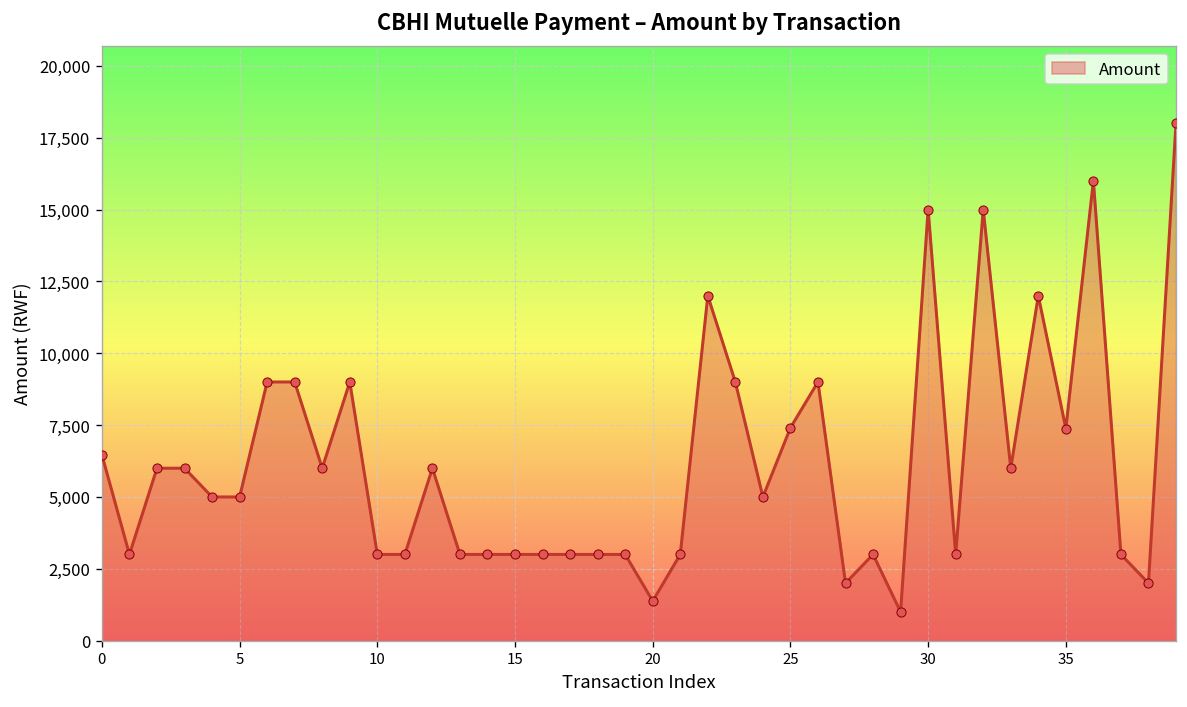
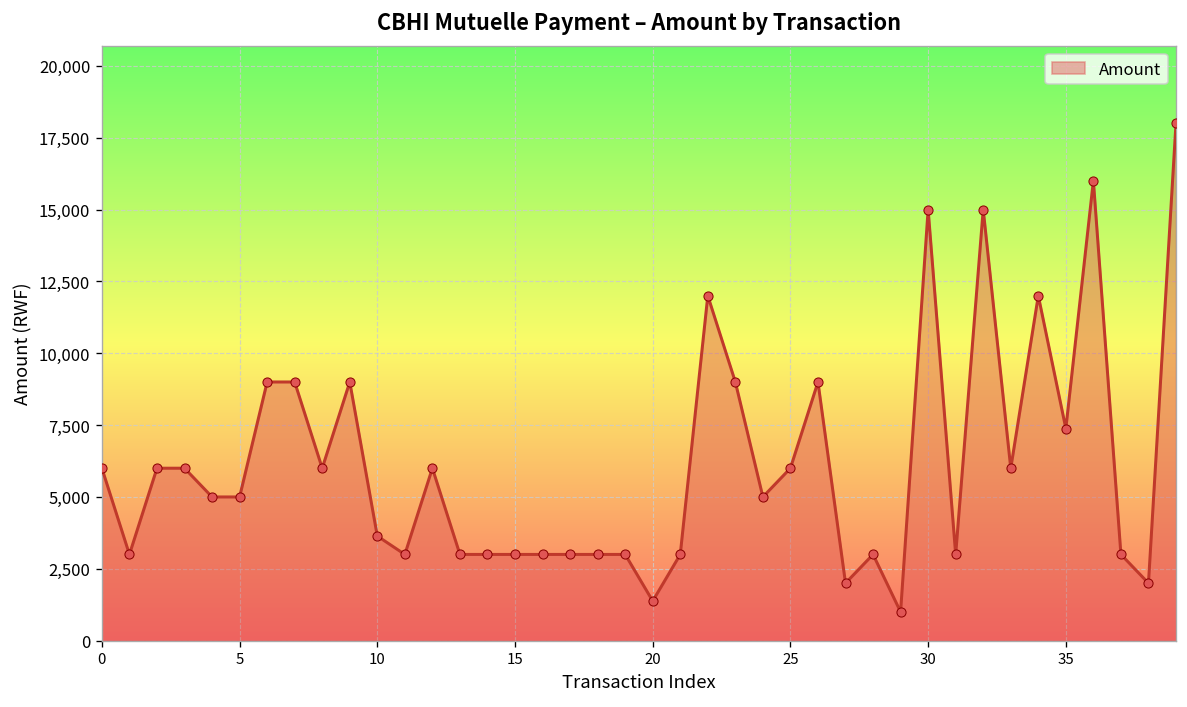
0: 6,500 -> 6,000
10: 3,000 -> 3,600
25: 7,400 -> 6,000
